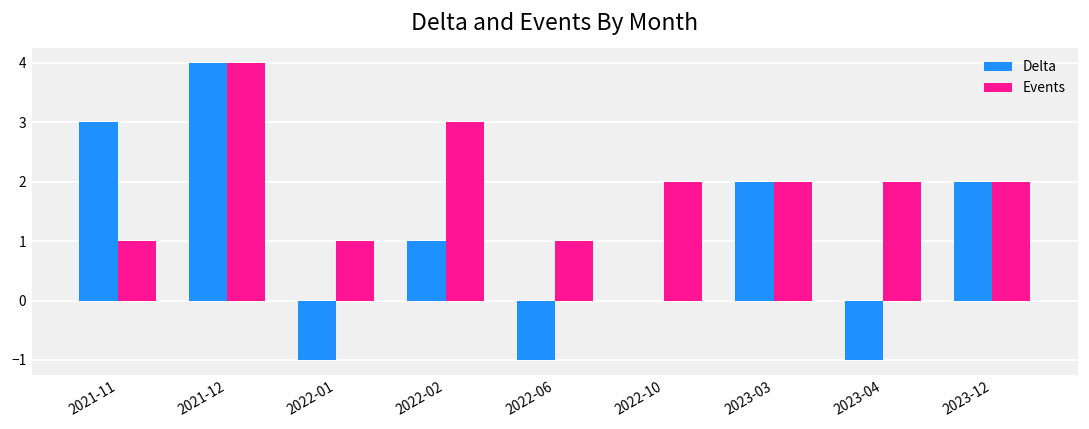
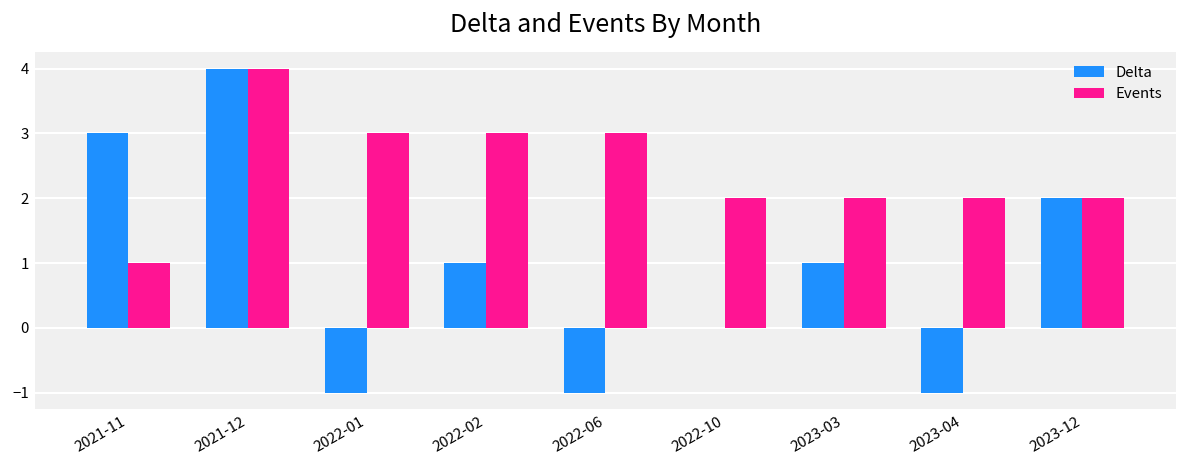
Events, 2022-01: 1 -> 3
Events, 2022-06: 1 -> 3
Delta, 2023-03: 2 -> 1
